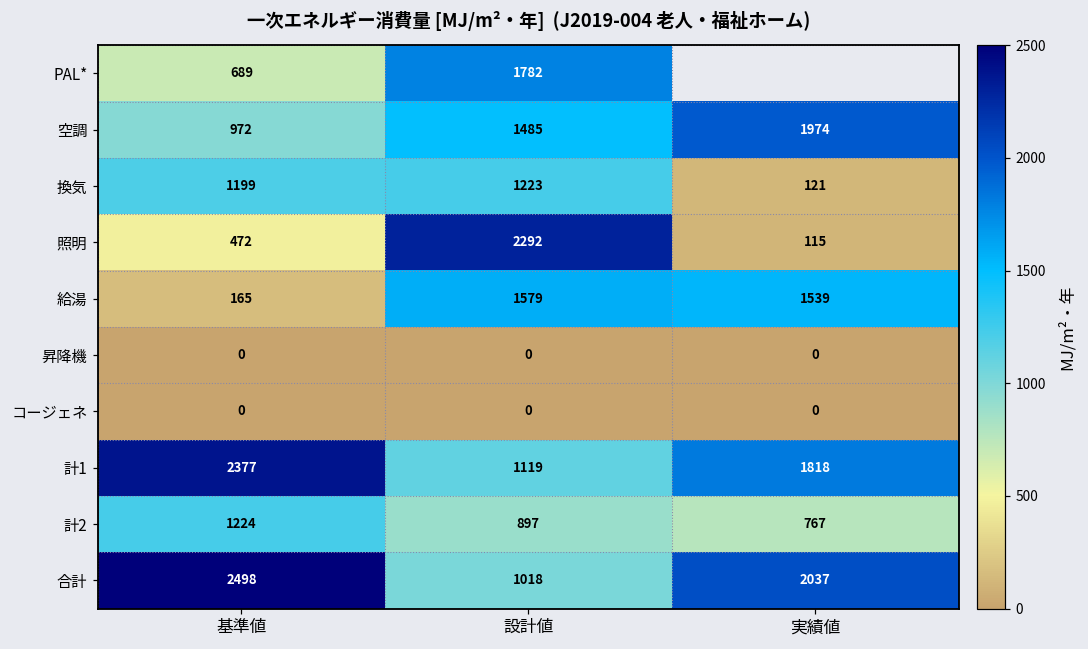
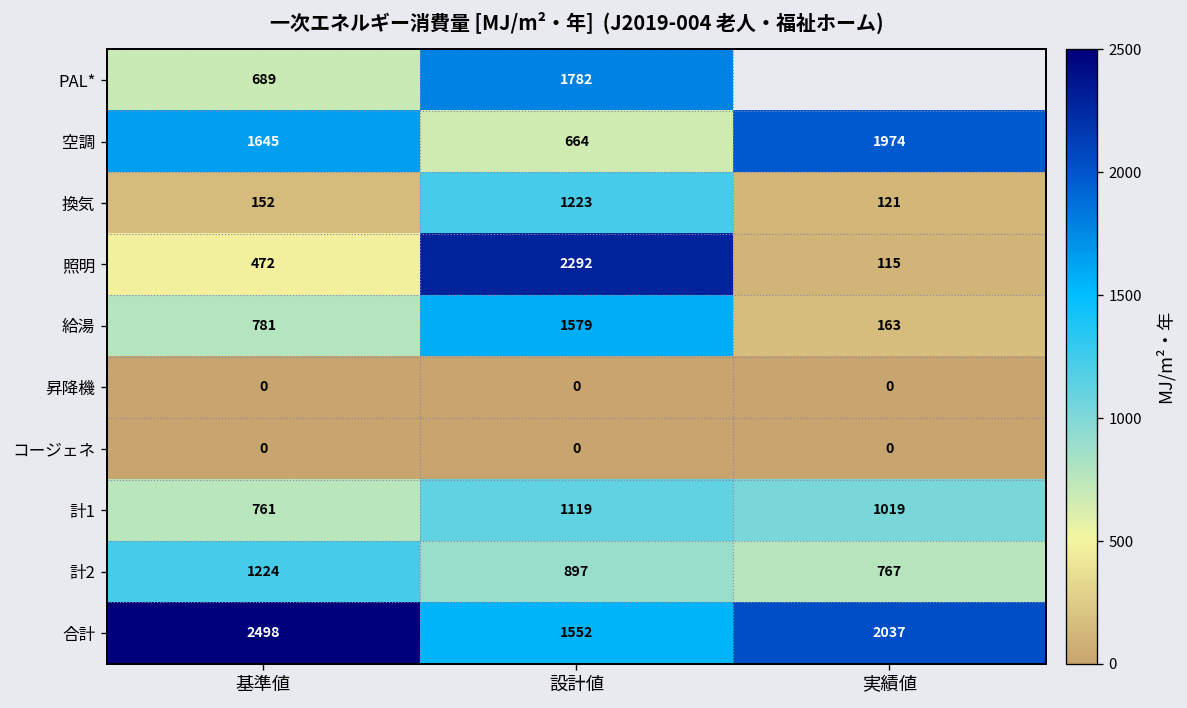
空調, 基準値: 972 -> 1645
空調, 設計値: 1485 -> 664
換気, 基準値: 1199 -> 152
給湯, 基準値: 165 -> 781
給湯, 実績値: 1539 -> 163
計1, 基準値: 2377 -> 761
計1, 実績値: 1818 -> 1019
合計, 設計値: 1018 -> 1552
